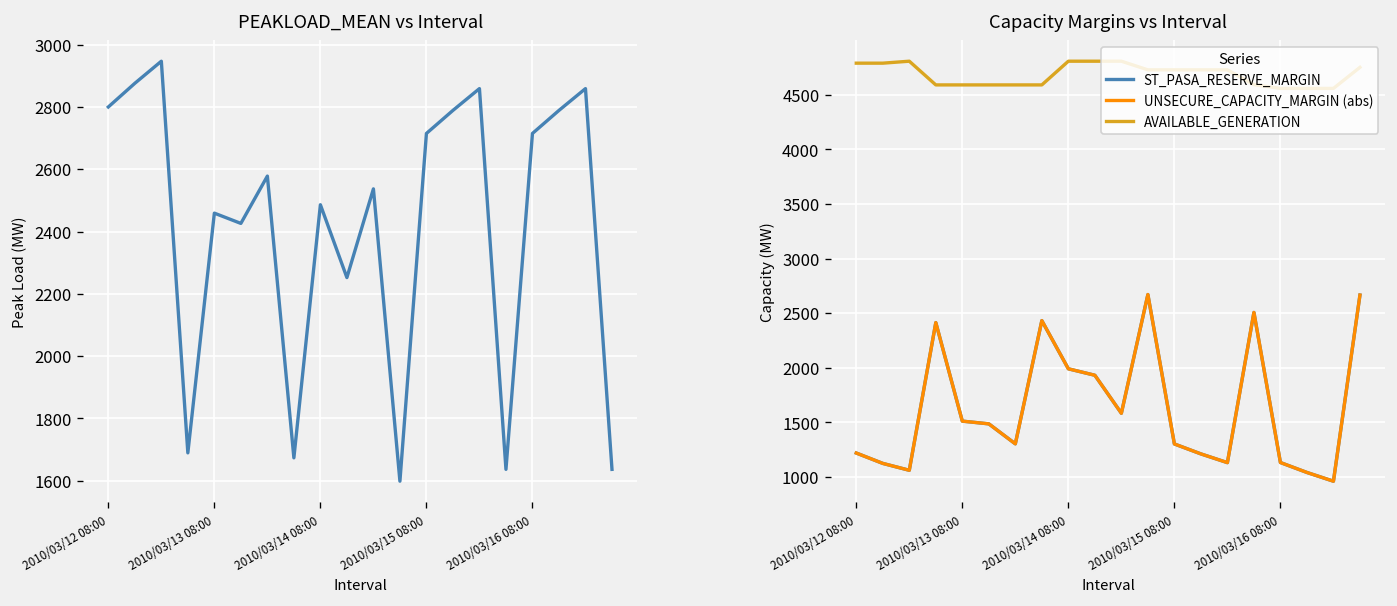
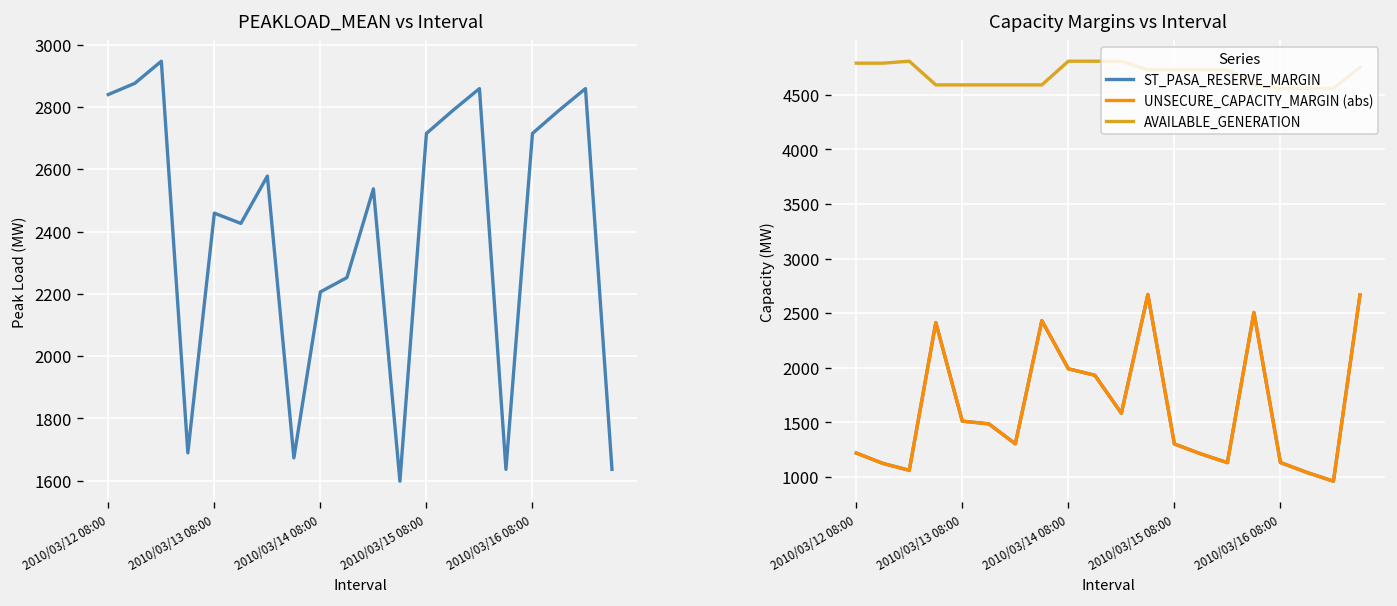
PEAKLOAD_MEAN vs Interval, 2010/03/12 08:00: 2800 -> 2840
PEAKLOAD_MEAN vs Interval, 2010/03/14 08:00: 2490 -> 2210
